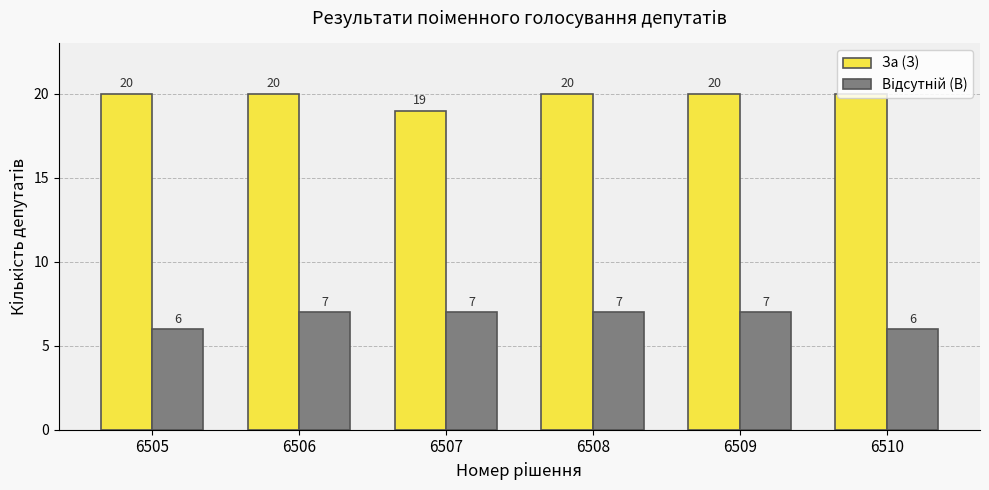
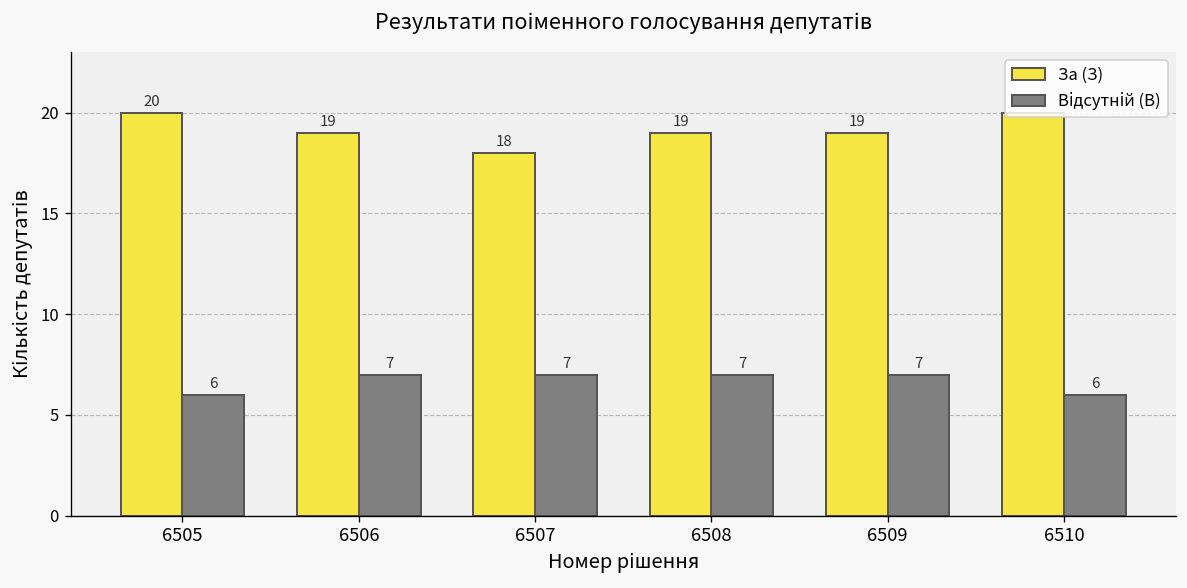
За (З), 6506: 20 -> 19
За (З), 6507: 19 -> 18
За (З), 6508: 20 -> 19
За (З), 6509: 20 -> 19
